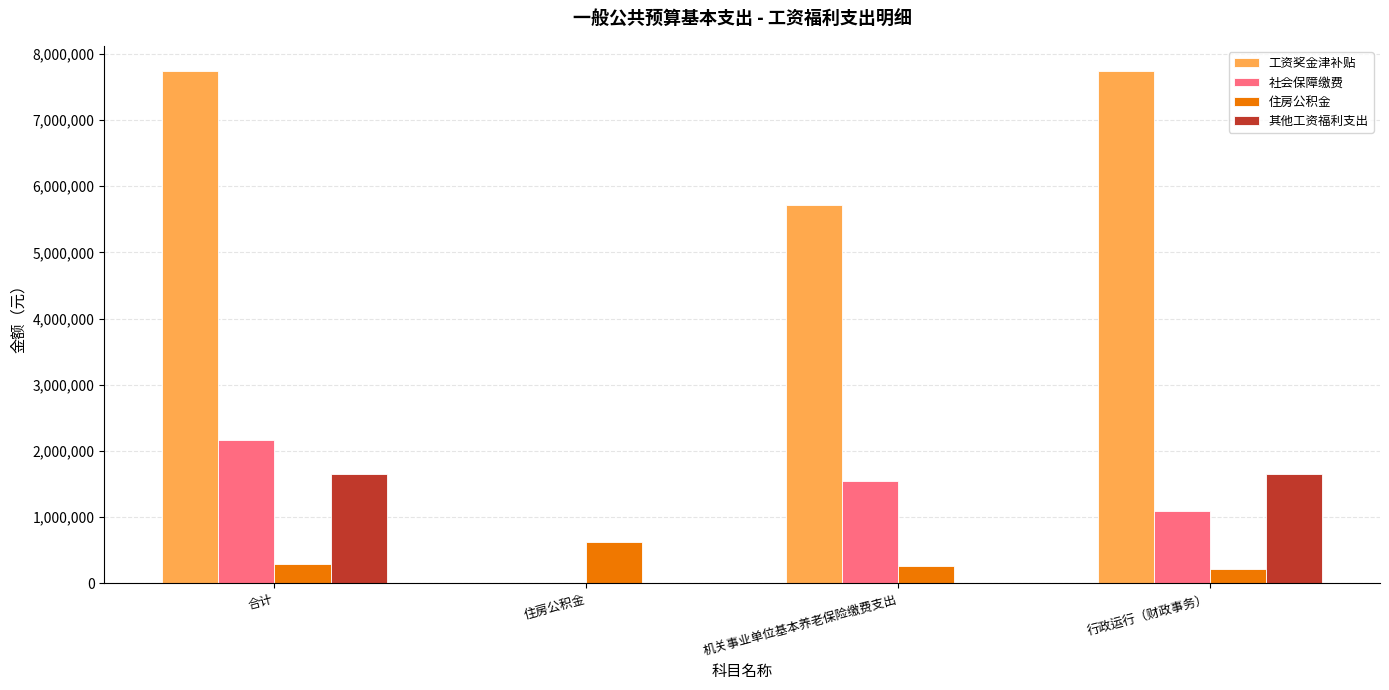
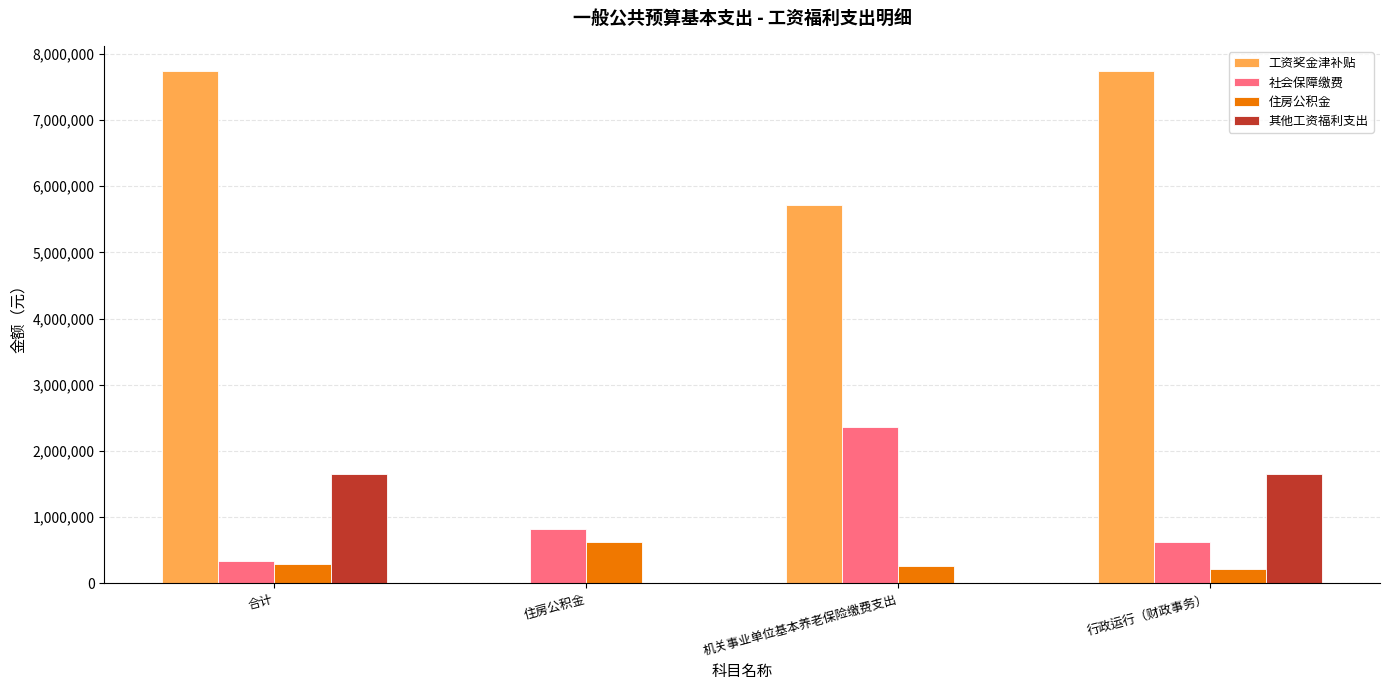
社会保障缴费, 合计: 2,200,000 -> 300,000
社会保障缴费, 住房公积金: 0 -> 800,000
社会保障缴费, 机关事业单位基本养老保险缴费支出: 1,500,000 -> 2,400,000
社会保障缴费, 行政运行（财政事务）: 1,100,000 -> 600,000
